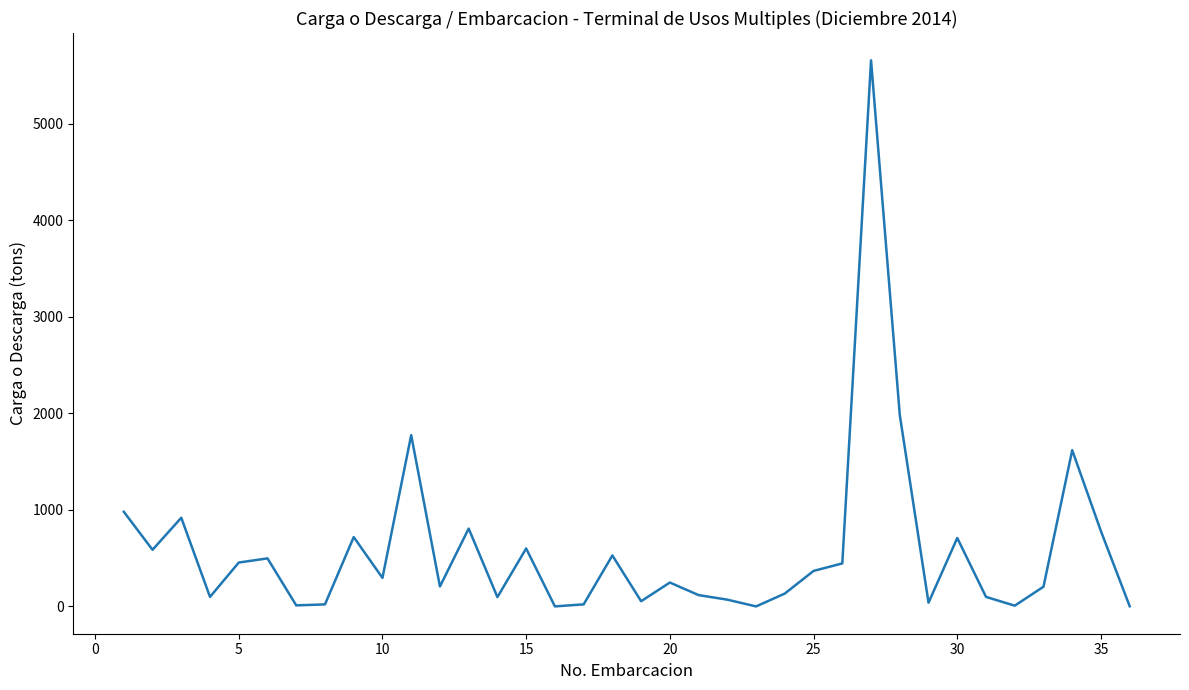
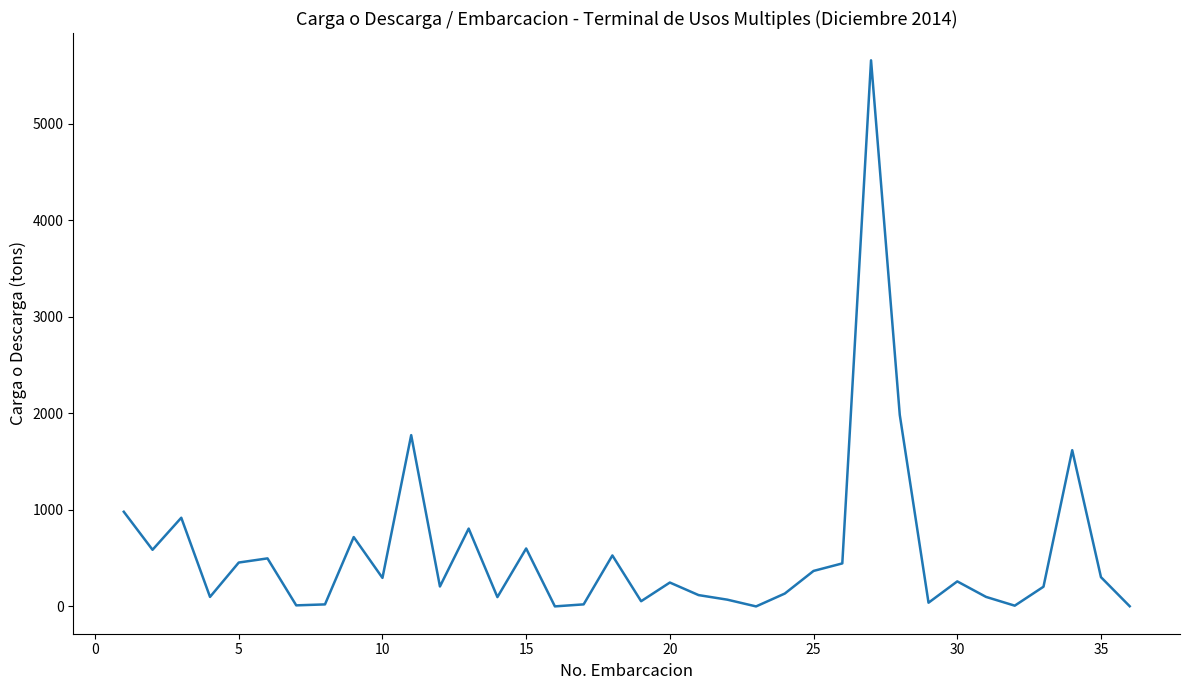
30: 700 -> 300
35: 800 -> 300
